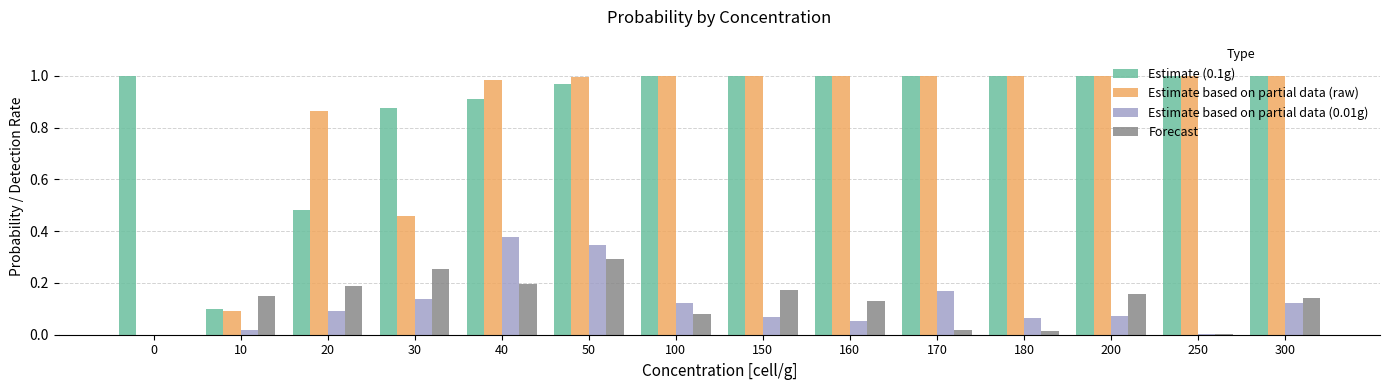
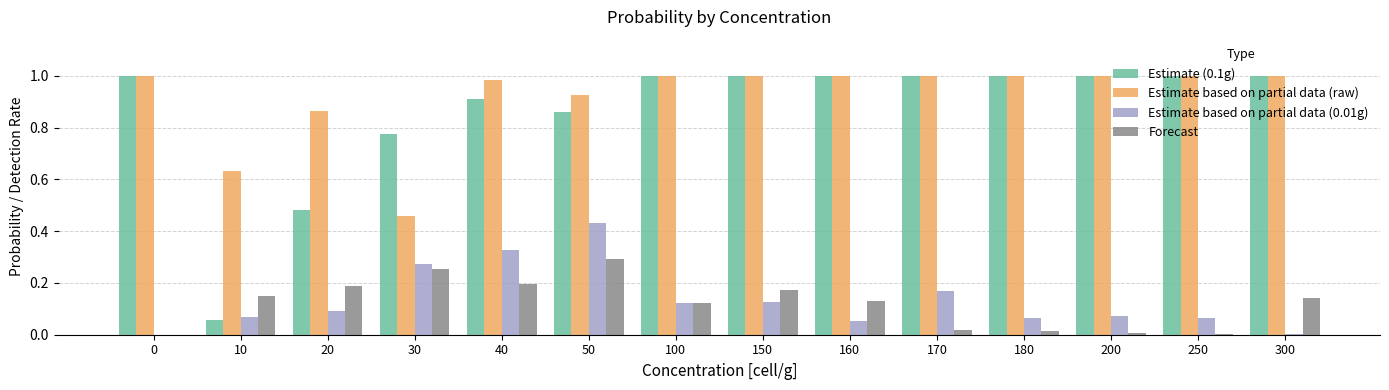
Estimate based on partial data (raw), 0: 0 -> 1
Estimate (0.1g), 10: 0.10 -> 0.06
Estimate based on partial data (raw), 10: 0.09 -> 0.63
Estimate based on partial data (0.01g), 10: 0.02 -> 0.07
Estimate (0.1g), 30: 0.87 -> 0.77
Estimate based on partial data (0.01g), 30: 0.14 -> 0.27
Estimate based on partial data (0.01g), 40: 0.38 -> 0.33
Estimate (0.1g), 50: 0.97 -> 0.86
Estimate based on partial data (raw), 50: 0.99 -> 0.92
Estimate based on partial data (0.01g), 50: 0.35 -> 0.43
Forecast, 100: 0.08 -> 0.12
Estimate based on partial data (0.01g), 150: 0.07 -> 0.13
Forecast, 200: 0.16 -> 0.01
Estimate based on partial data (0.01g), 250: 0.00 -> 0.07
Estimate based on partial data (0.01g), 300: 0.12 -> 0.00
